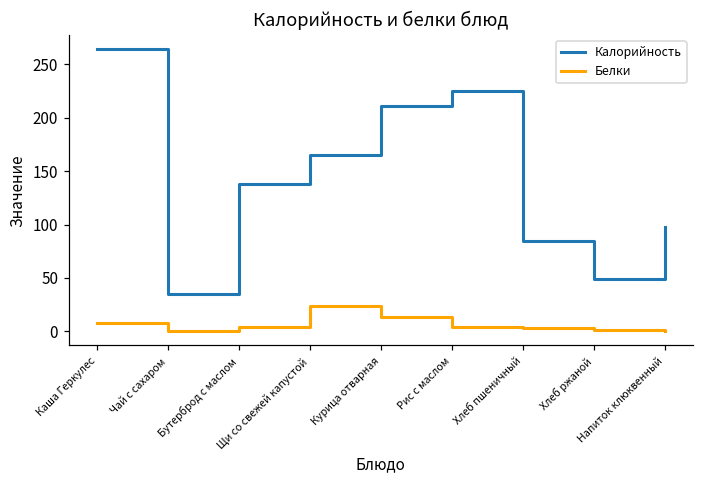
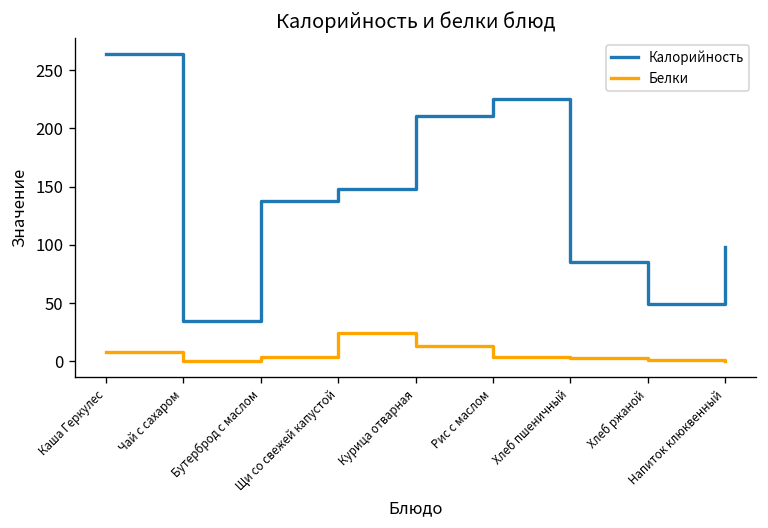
Калорийность, Щи со свежей капустой: 170 -> 150
